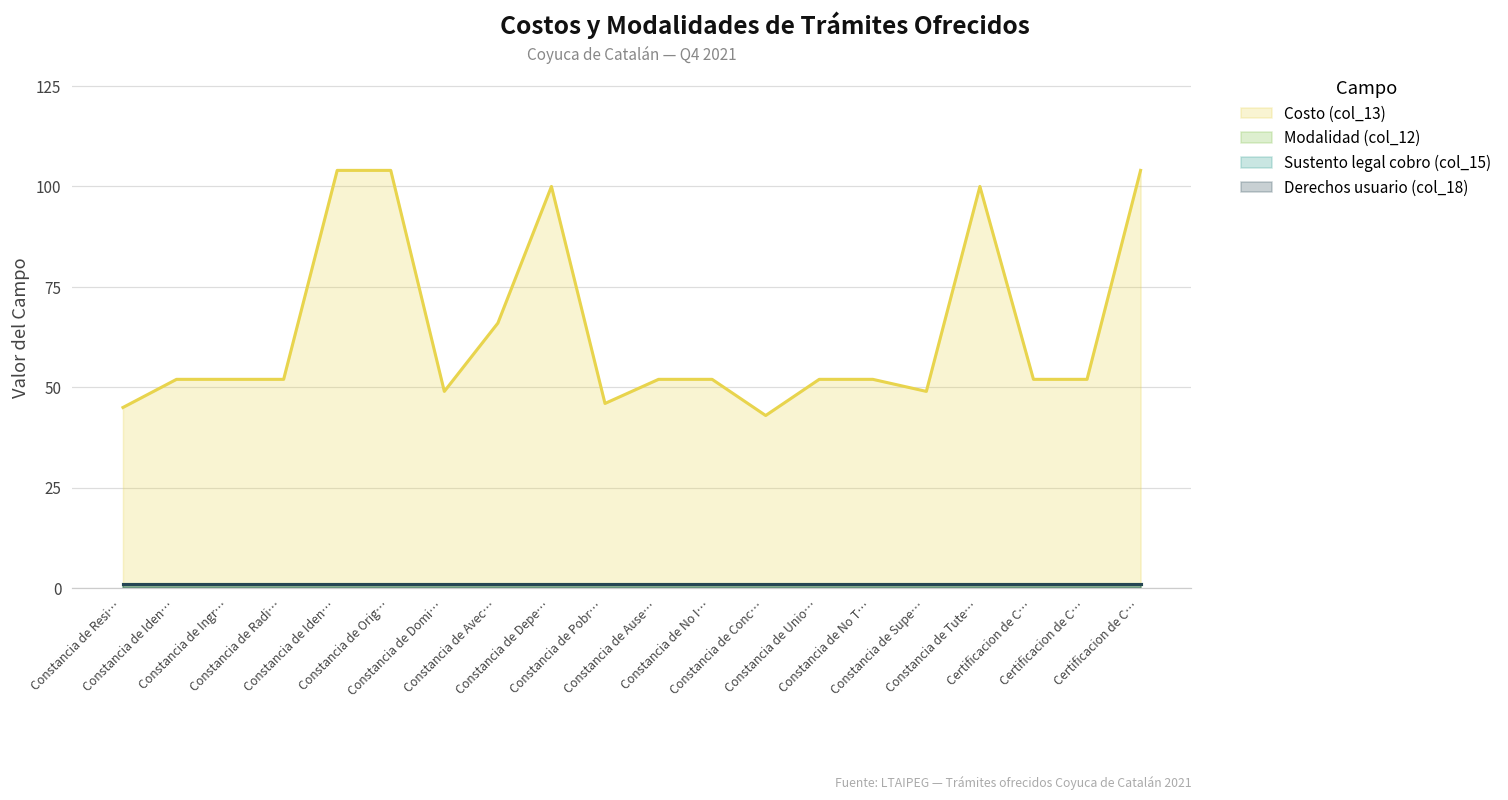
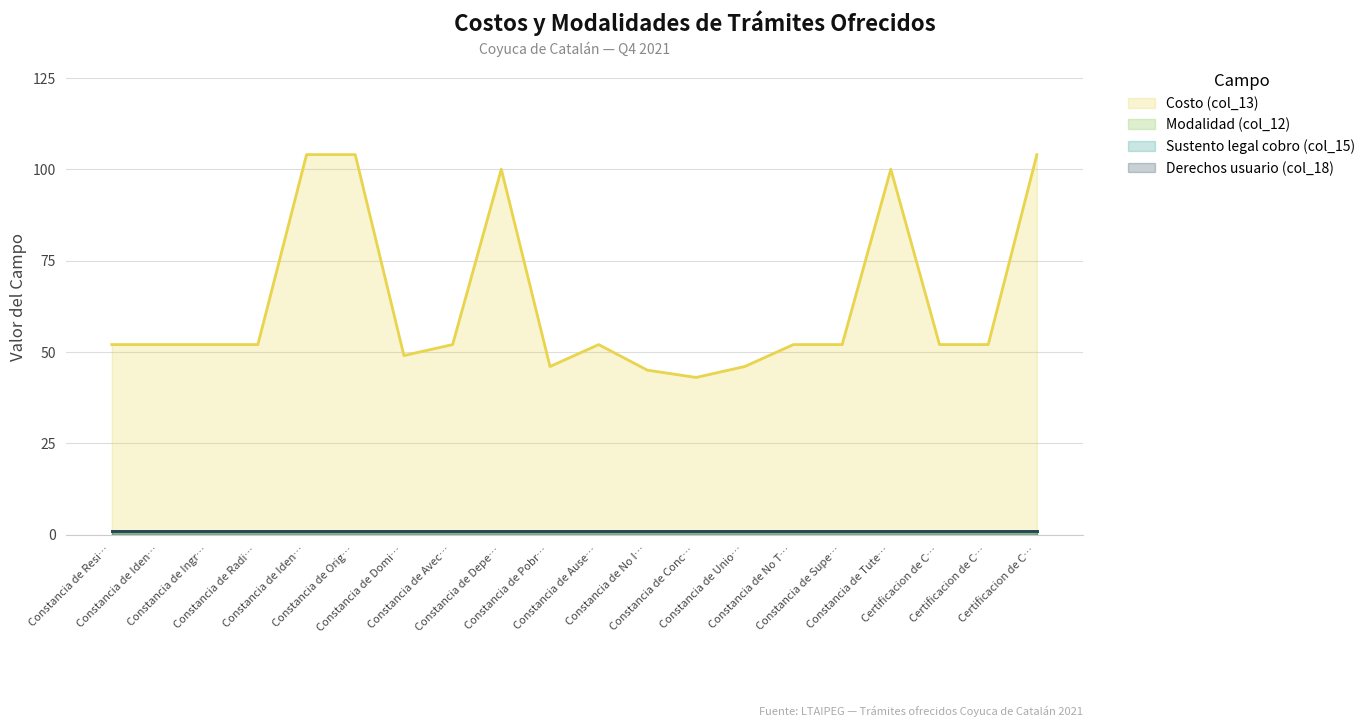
Costo (col_13), Constancia de Resi…: 45 -> 52
Costo (col_13), Constancia de Avec…: 66 -> 52
Costo (col_13), Constancia de No I…: 52 -> 45
Costo (col_13), Constancia de Unio…: 52 -> 46
Costo (col_13), Constancia de Supe…: 49 -> 52
